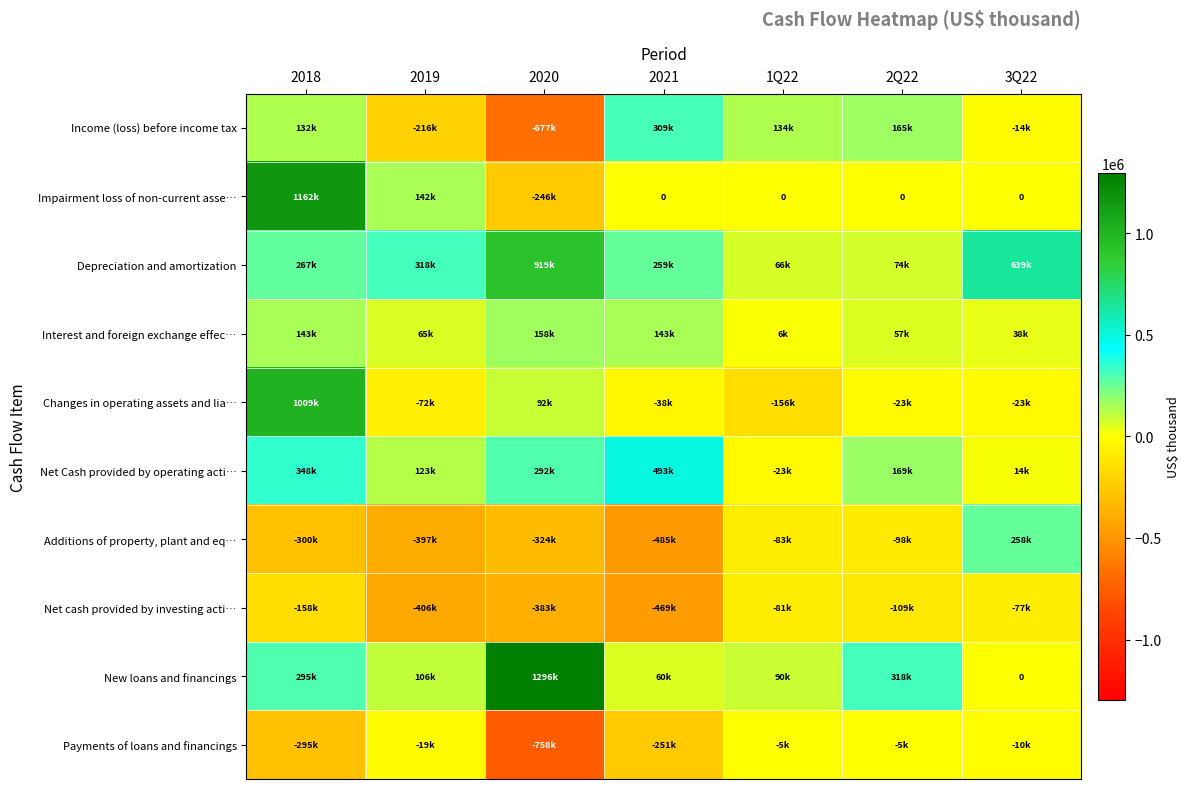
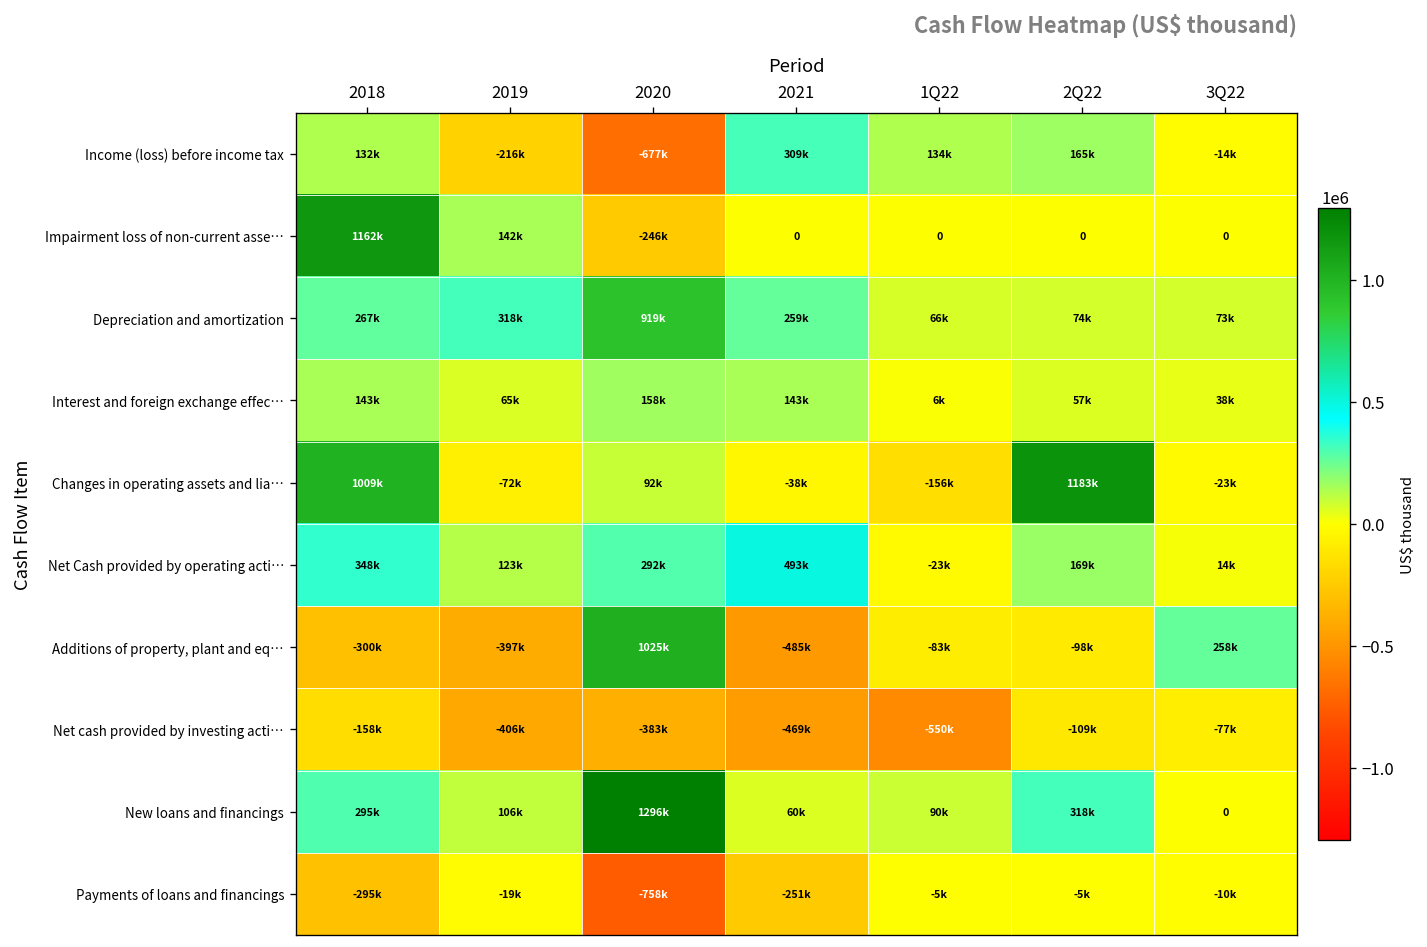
Depreciation and amortization, 3Q22: 639k -> 73k
Changes in operating assets and lia…, 2Q22: -23k -> 1183k
Additions of property, plant and eq…, 2020: -324k -> 1025k
Net cash provided by investing acti…, 1Q22: -81k -> -550k
